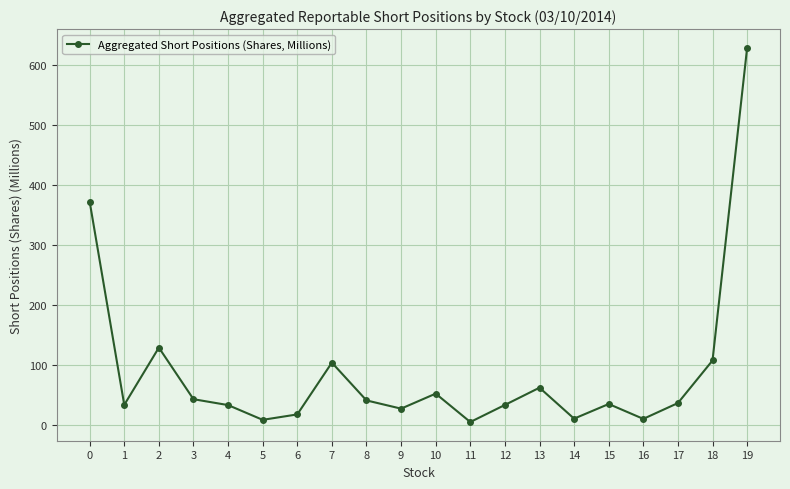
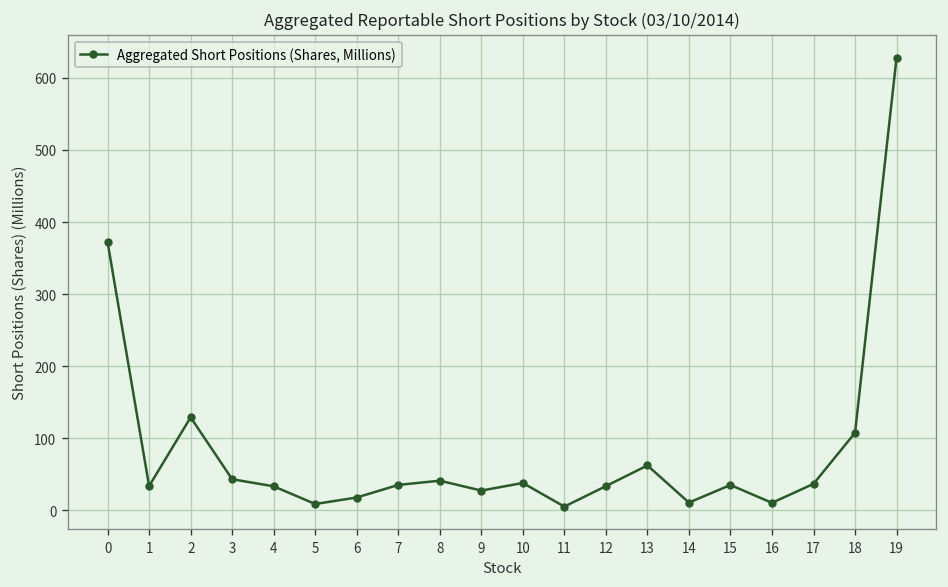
7: 100 -> 40
10: 50 -> 40
